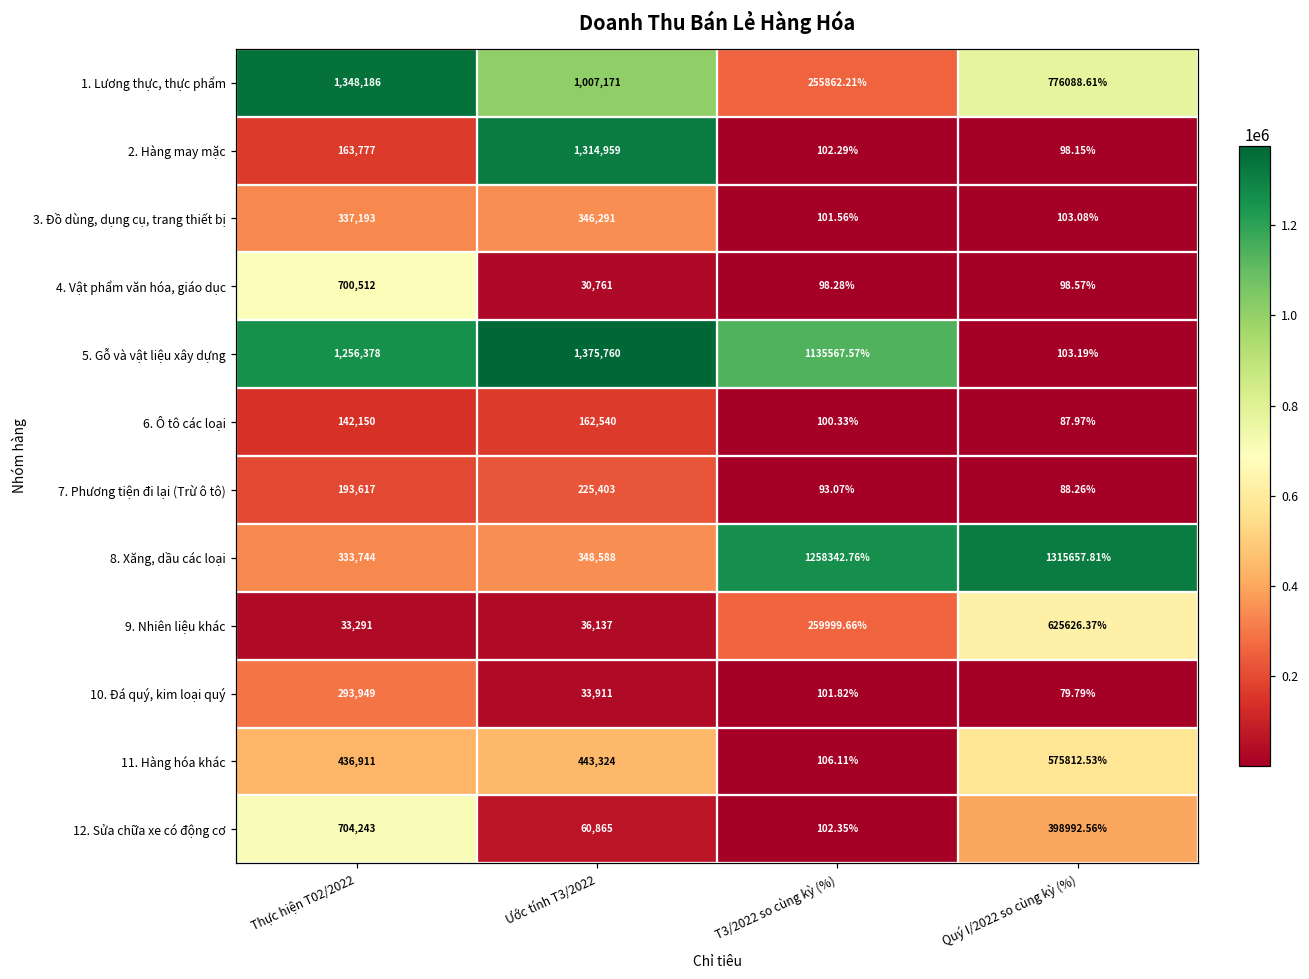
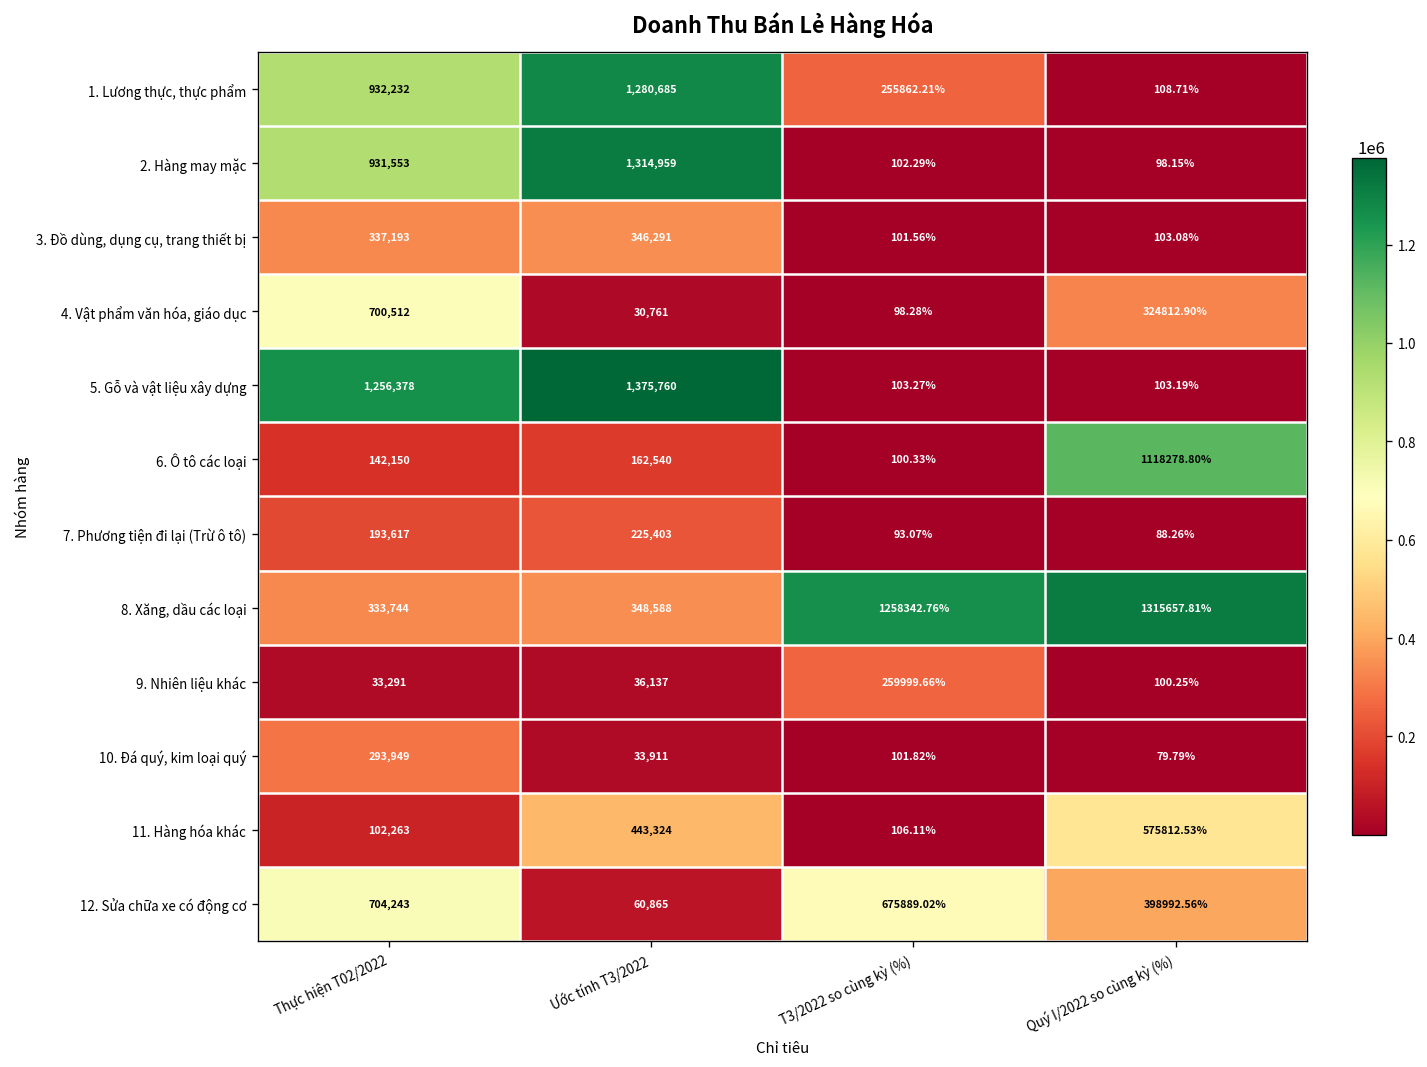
1. Lương thực, thực phẩm, Thực hiện T02/2022: 1,348,186 -> 932,232
1. Lương thực, thực phẩm, Ước tính T3/2022: 1,007,171 -> 1,280,685
1. Lương thực, thực phẩm, Quý I/2022 so cùng kỳ (%): 776088.61% -> 108.71%
2. Hàng may mặc, Thực hiện T02/2022: 163,777 -> 931,553
4. Vật phẩm văn hóa, giáo dục, Quý I/2022 so cùng kỳ (%): 98.57% -> 324812.90%
5. Gỗ và vật liệu xây dựng, T3/2022 so cùng kỳ (%): 1135567.57% -> 103.27%
6. Ô tô các loại, Quý I/2022 so cùng kỳ (%): 87.97% -> 1118278.80%
9. Nhiên liệu khác, Quý I/2022 so cùng kỳ (%): 625626.37% -> 100.25%
11. Hàng hóa khác, Thực hiện T02/2022: 436,911 -> 102,263
12. Sửa chữa xe có động cơ, T3/2022 so cùng kỳ (%): 102.35% -> 675889.02%
